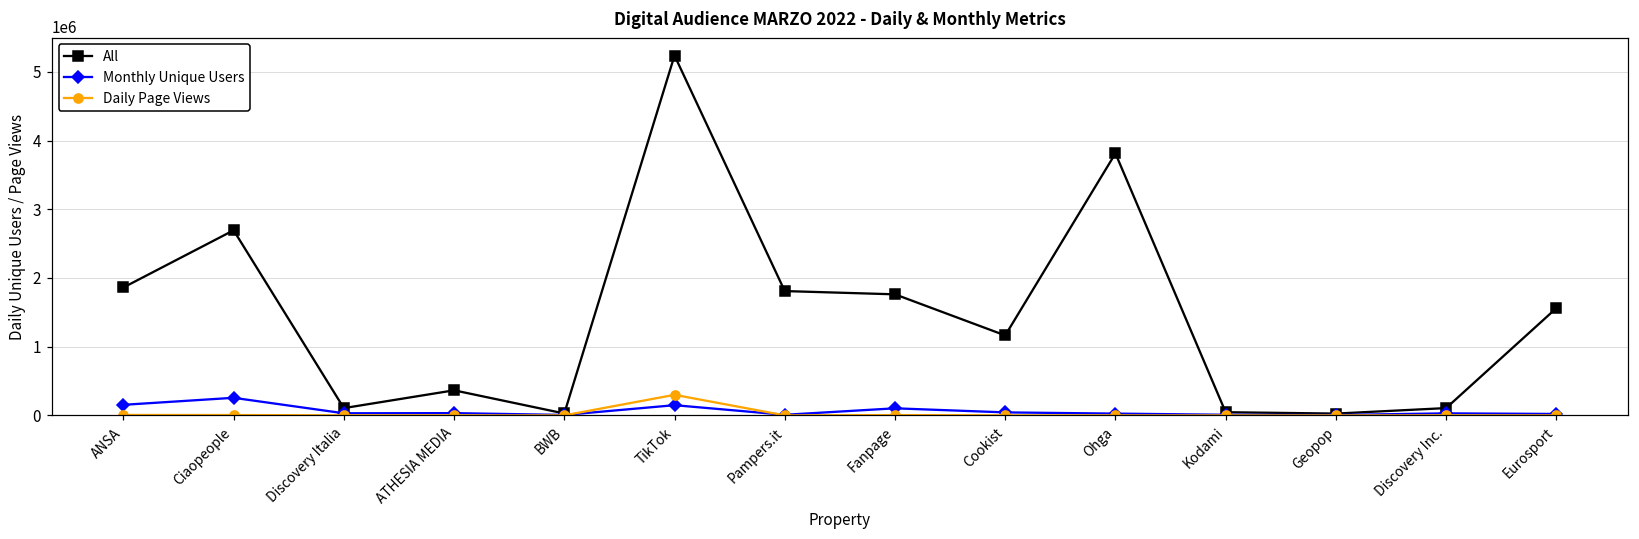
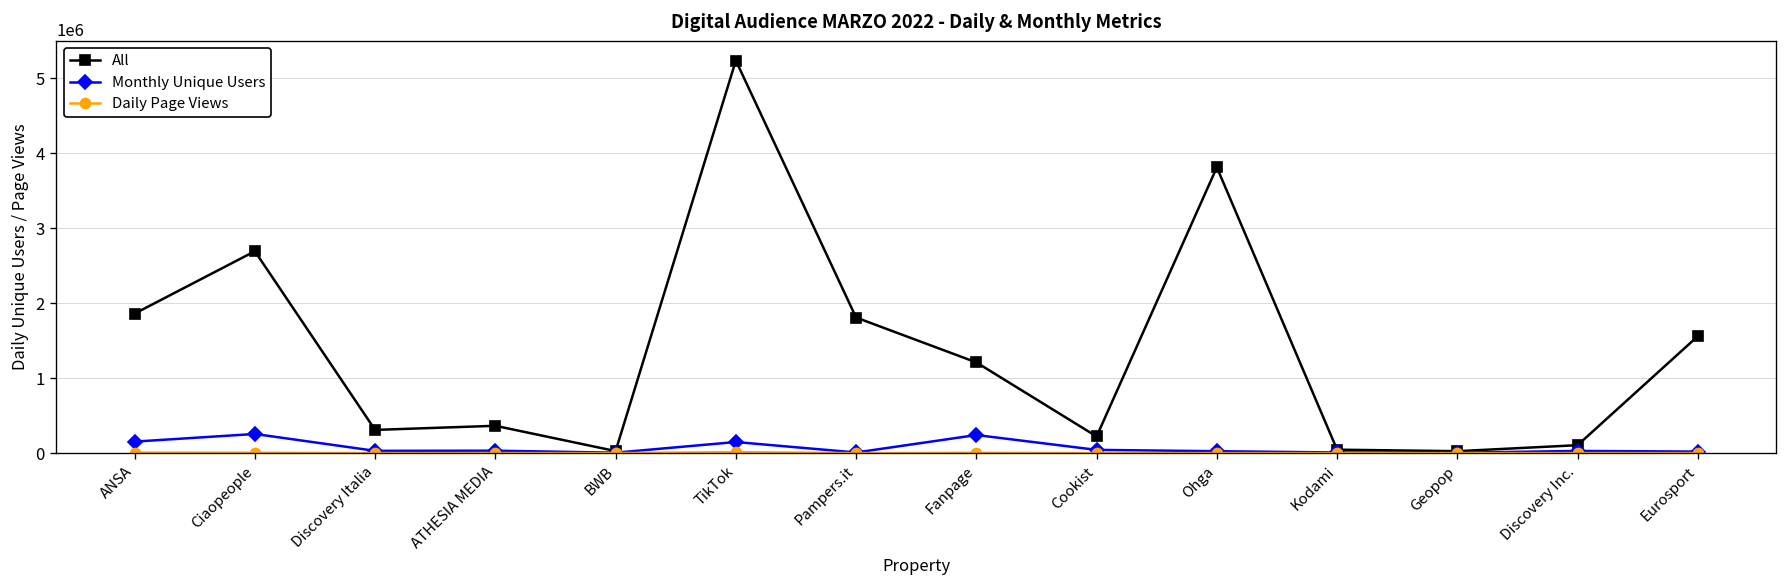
All, Discovery Italia: 100000 -> 300000
Daily Page Views, TikTok: 300000 -> 0
All, Fanpage: 1800000 -> 1200000
Monthly Unique Users, Fanpage: 100000 -> 200000
All, Cookist: 1200000 -> 200000
